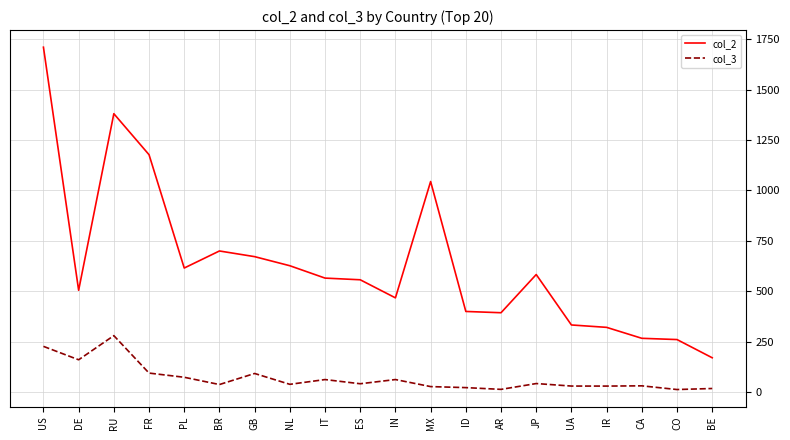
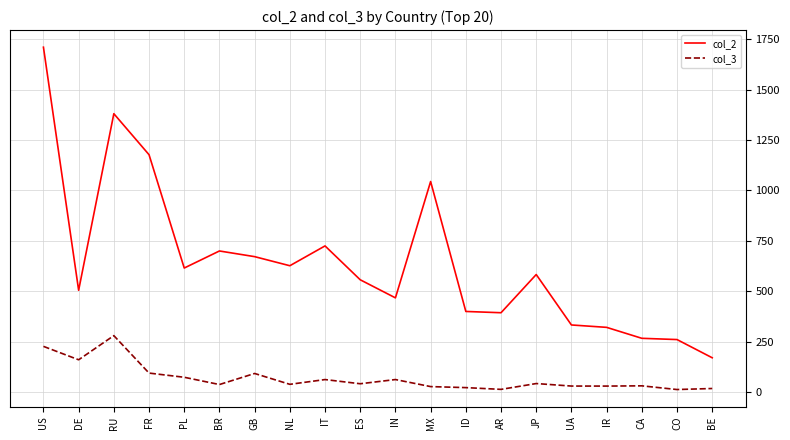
col_2, IT: 560 -> 720
